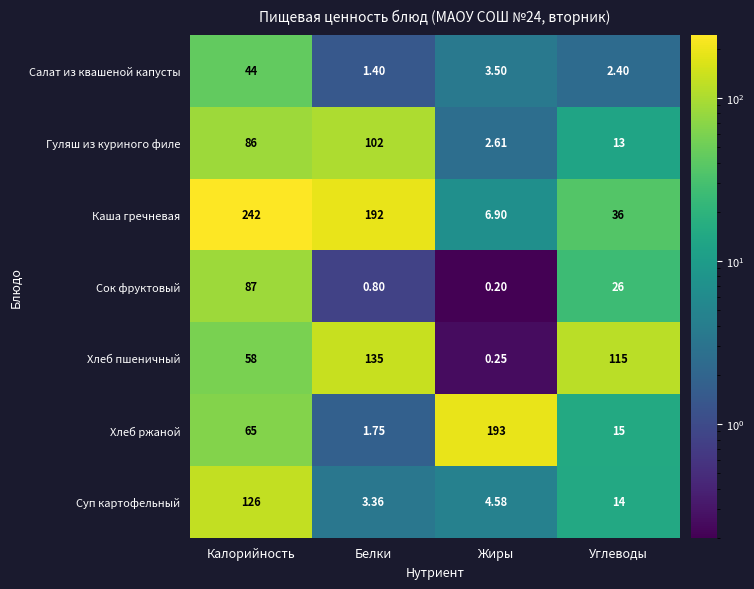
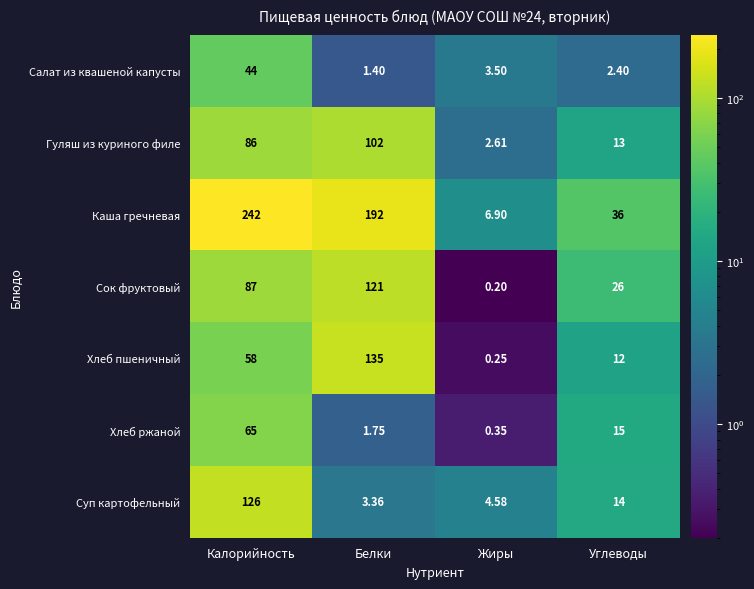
Сок фруктовый, Белки: 0.80 -> 121
Хлеб пшеничный, Углеводы: 115 -> 12
Хлеб ржаной, Жиры: 193 -> 0.35
